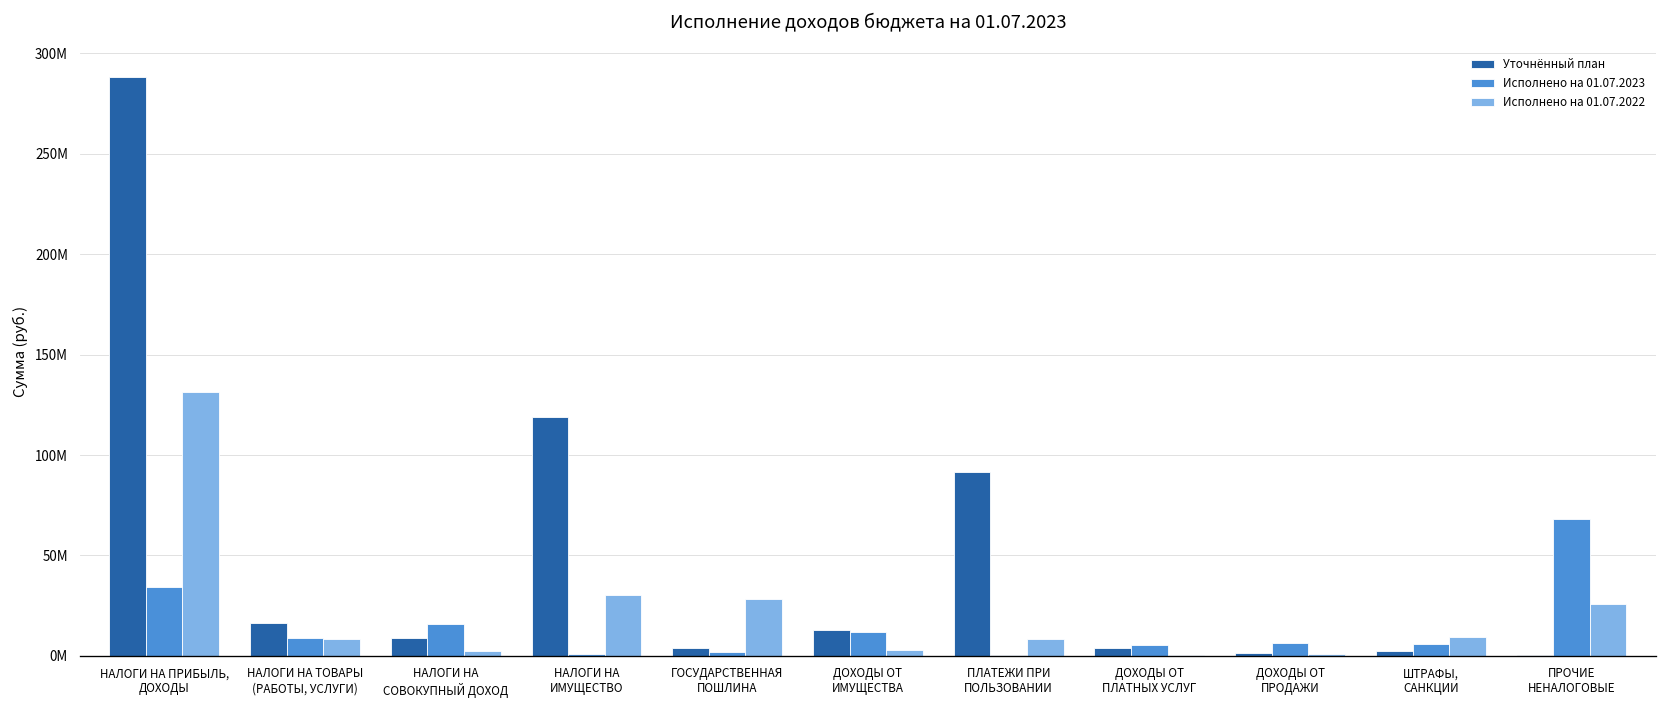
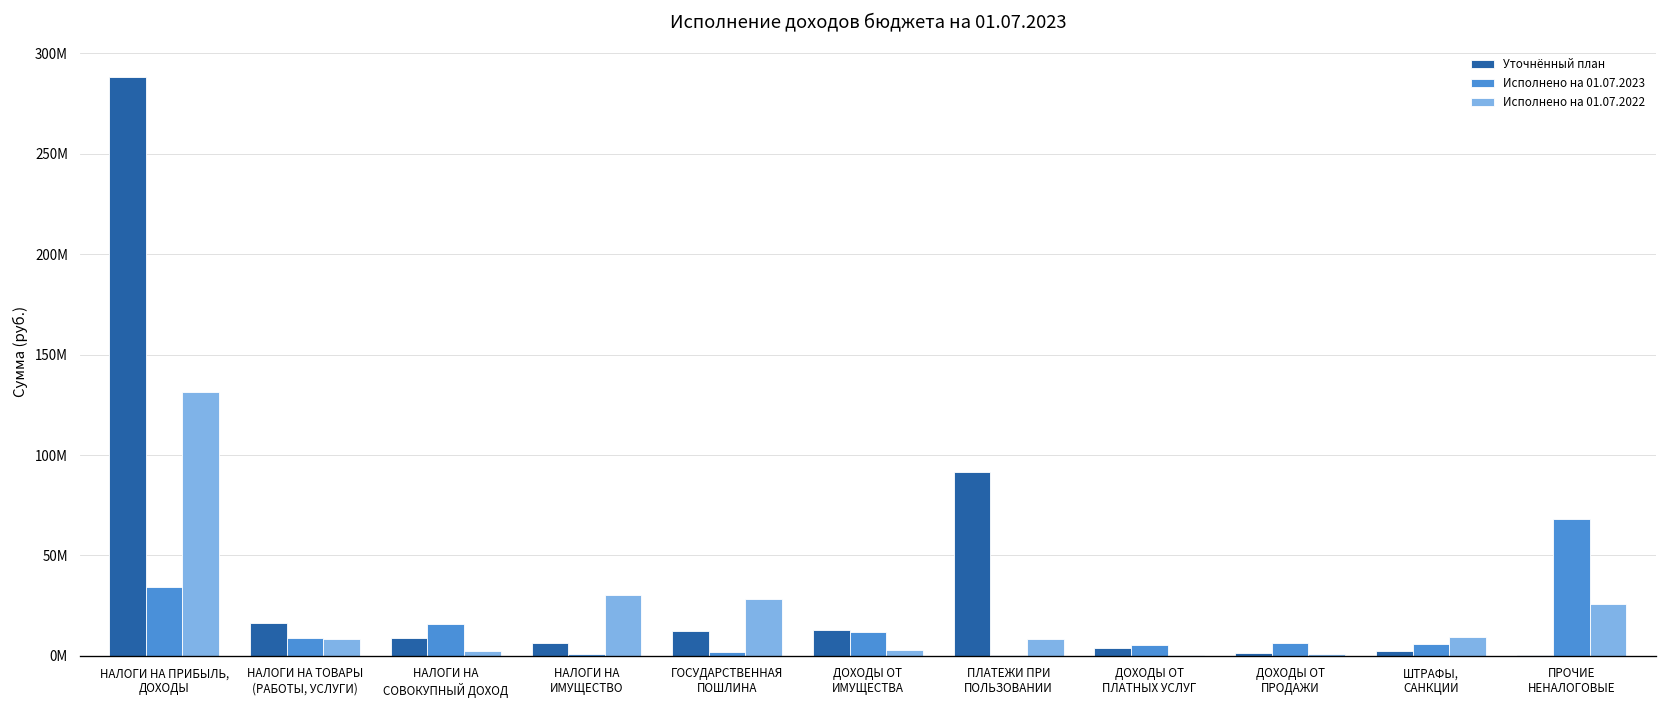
Уточнённый план, НАЛОГИ НА ИМУЩЕСТВО: 119000000 -> 6000000
Уточнённый план, ГОСУДАРСТВЕННАЯ ПОШЛИНА: 4000000 -> 12000000
